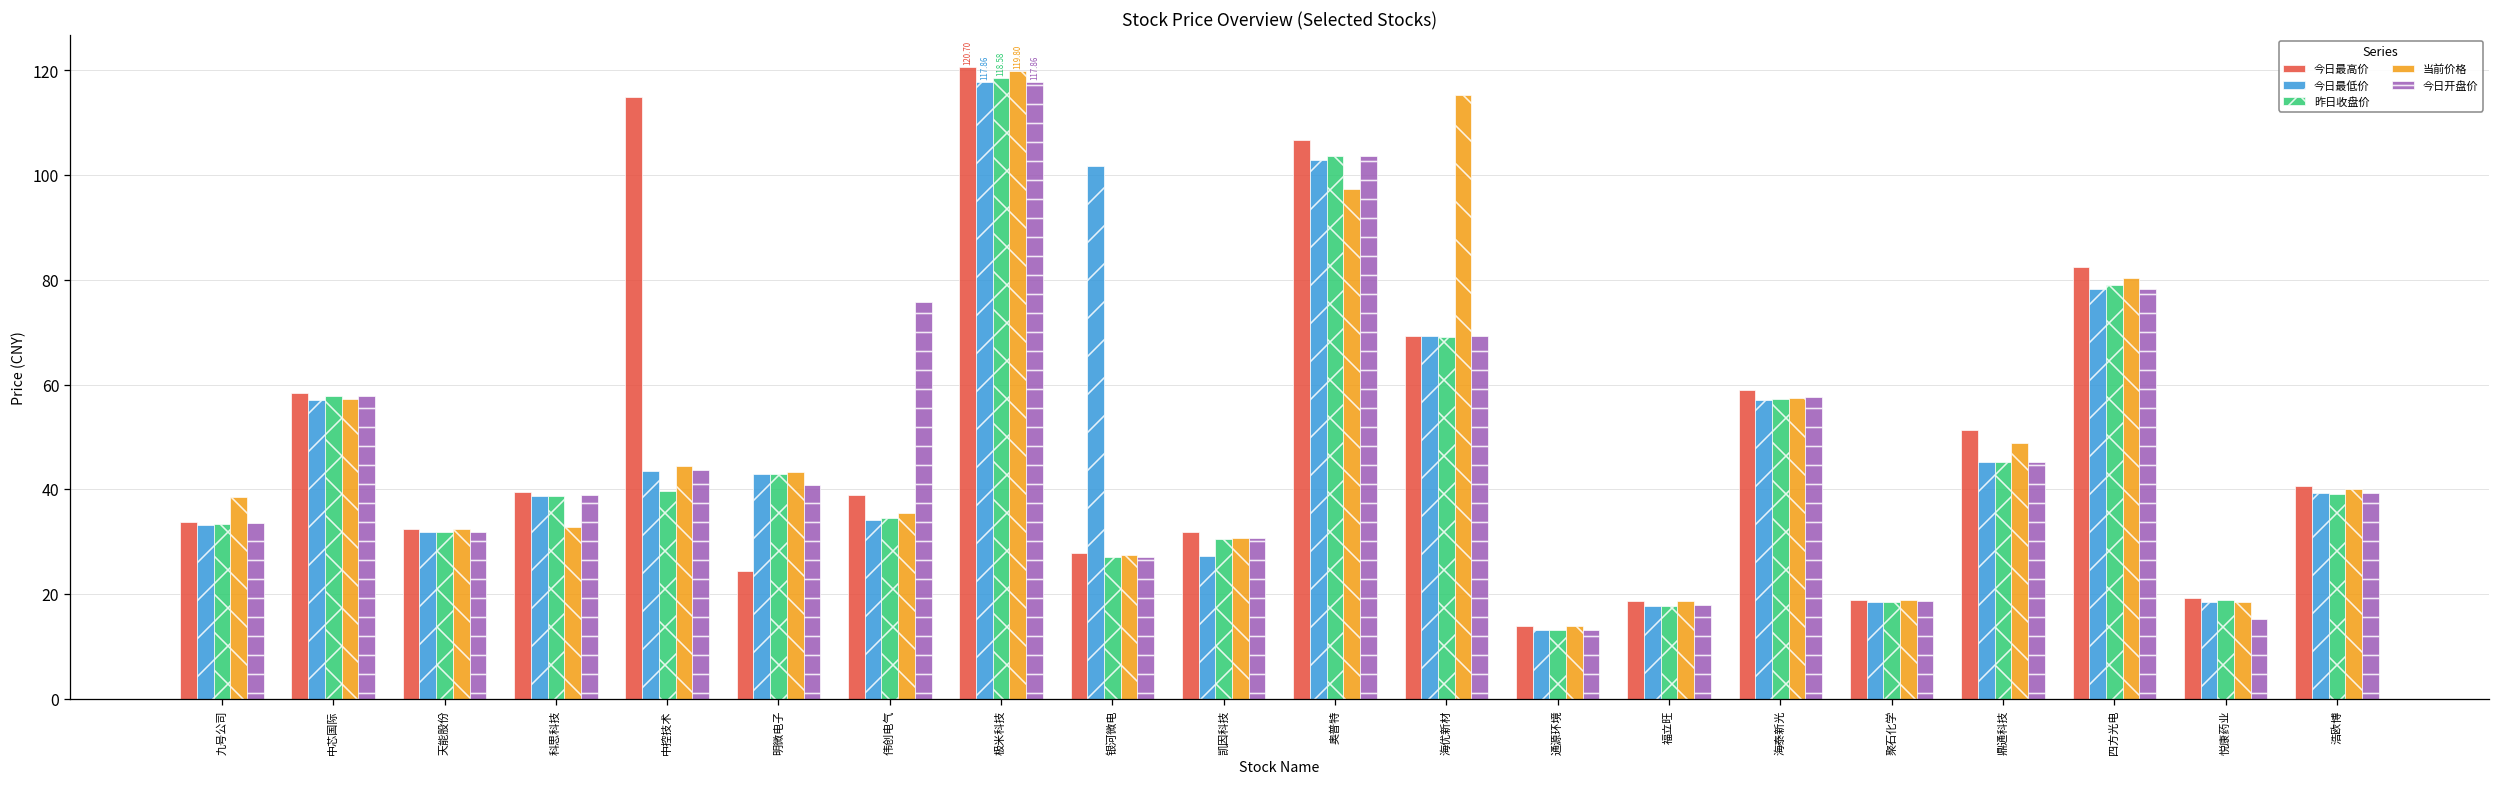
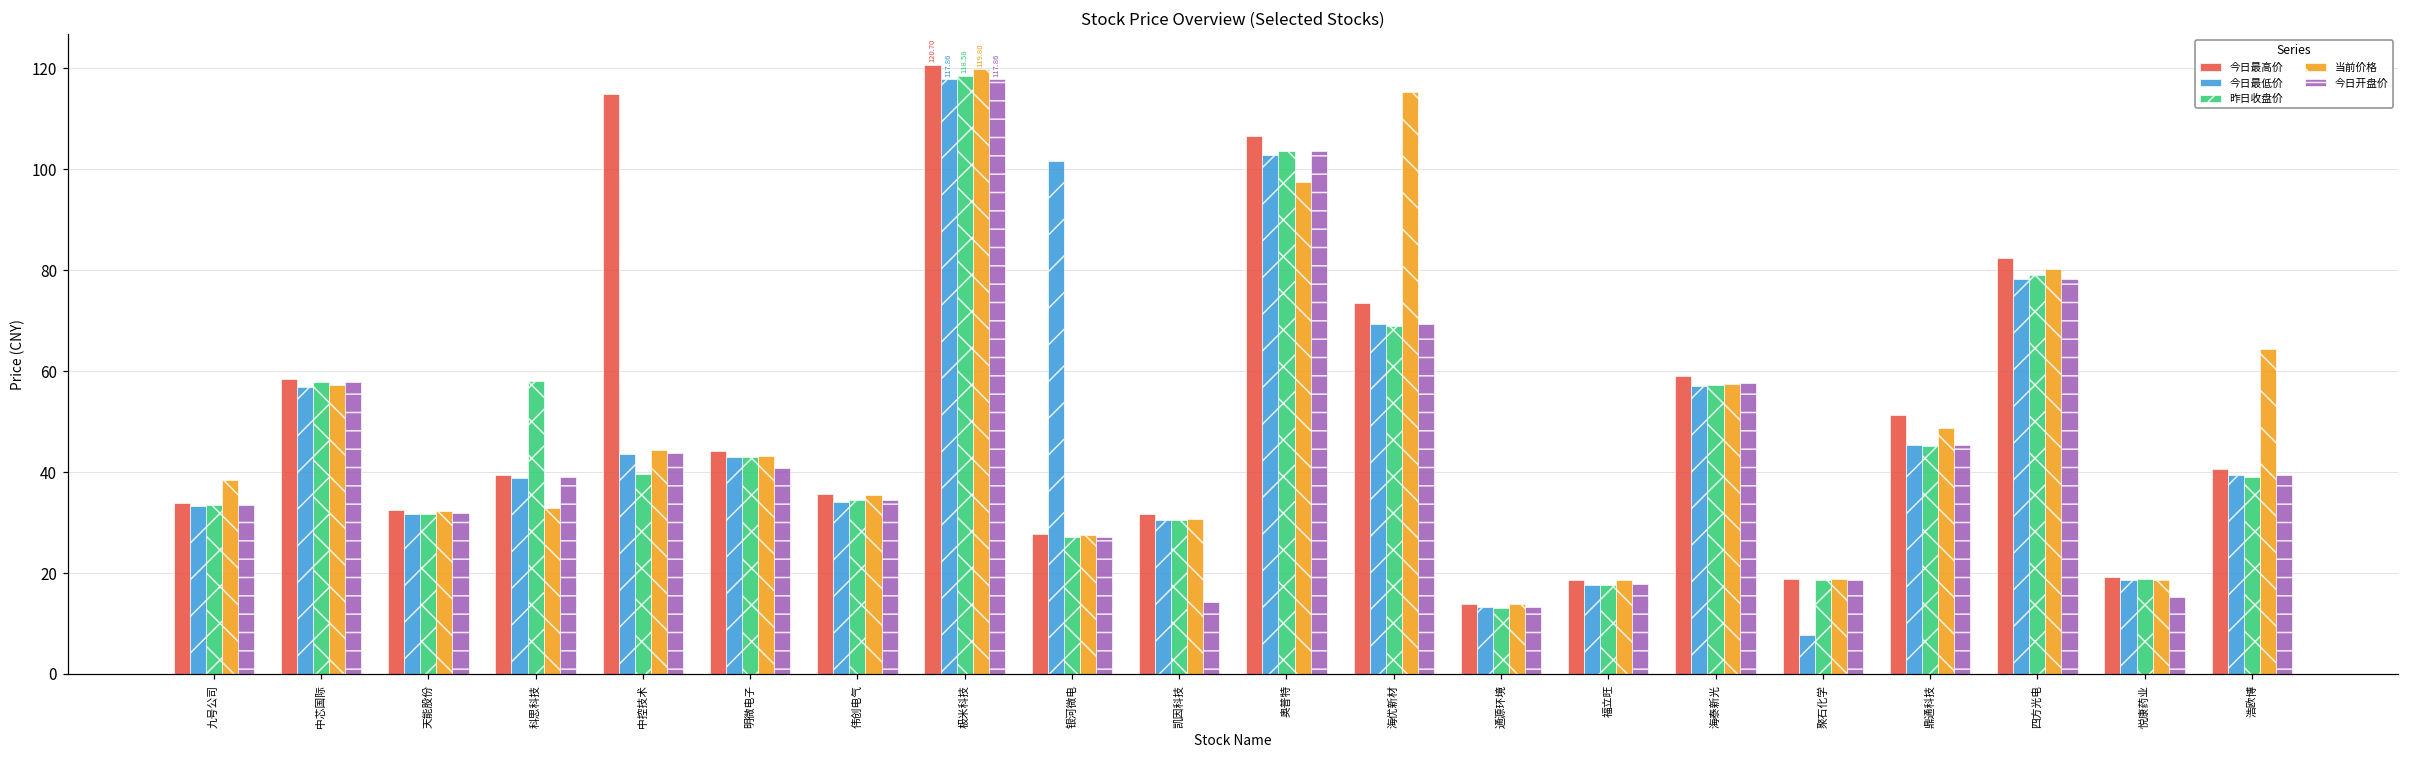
昨日收盘价, 科思科技: 39 -> 58
今日最高价, 明微电子: 24 -> 44
今日最高价, 伟创电气: 39 -> 36
今日开盘价, 伟创电气: 76 -> 35
今日最低价, 凯因科技: 27 -> 30
今日开盘价, 凯因科技: 31 -> 14
今日最高价, 海优新材: 69 -> 74
今日最低价, 聚石化学: 19 -> 8
当前价格, 浩欧博: 40 -> 64
